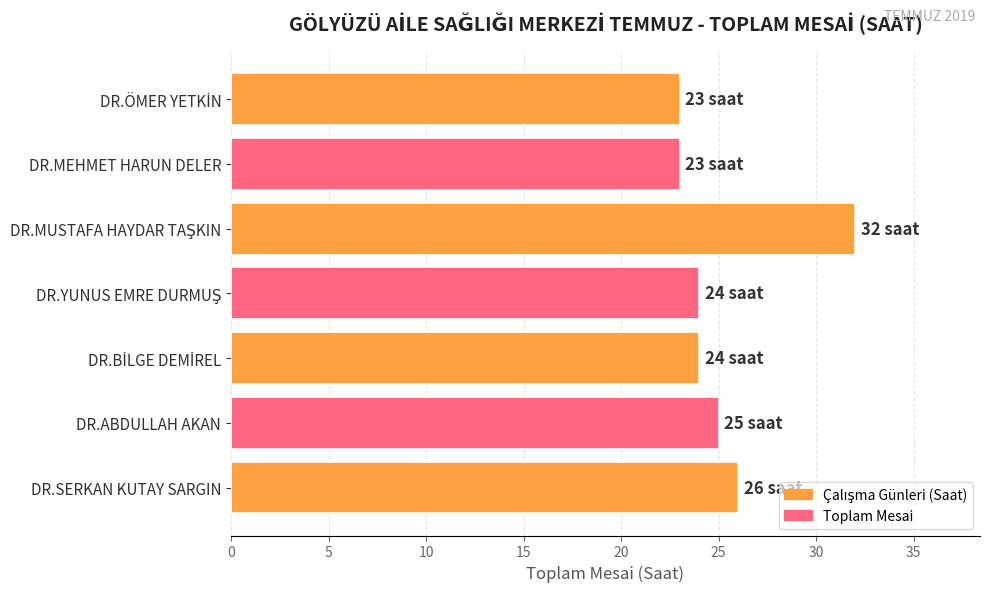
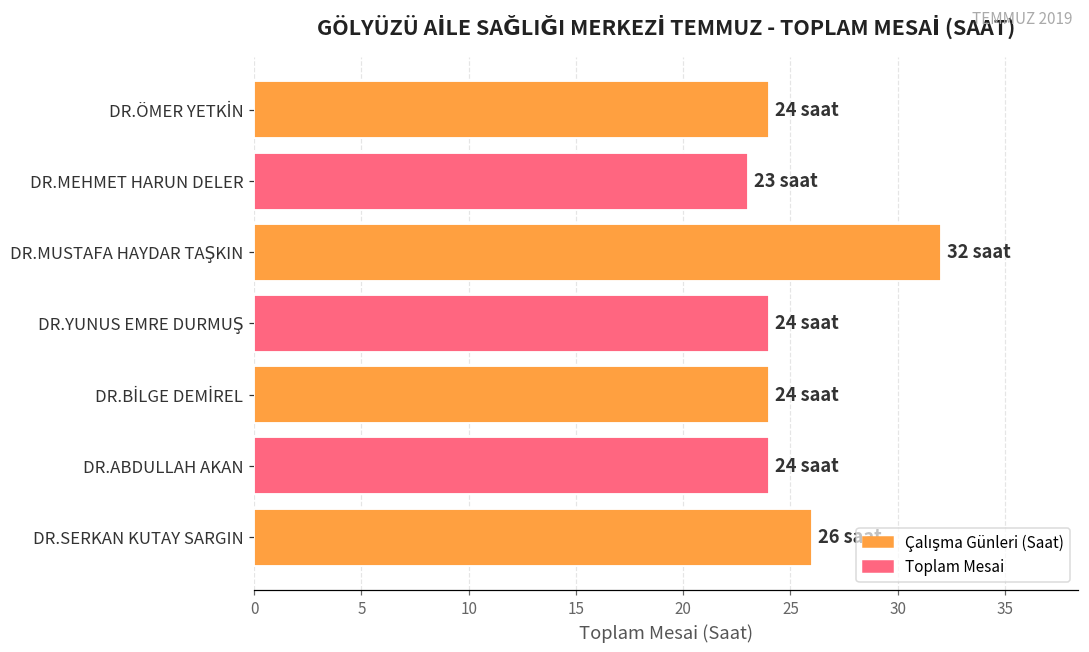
DR.ÖMER YETKİN: 23 -> 24
DR.ABDULLAH AKAN: 25 -> 24
